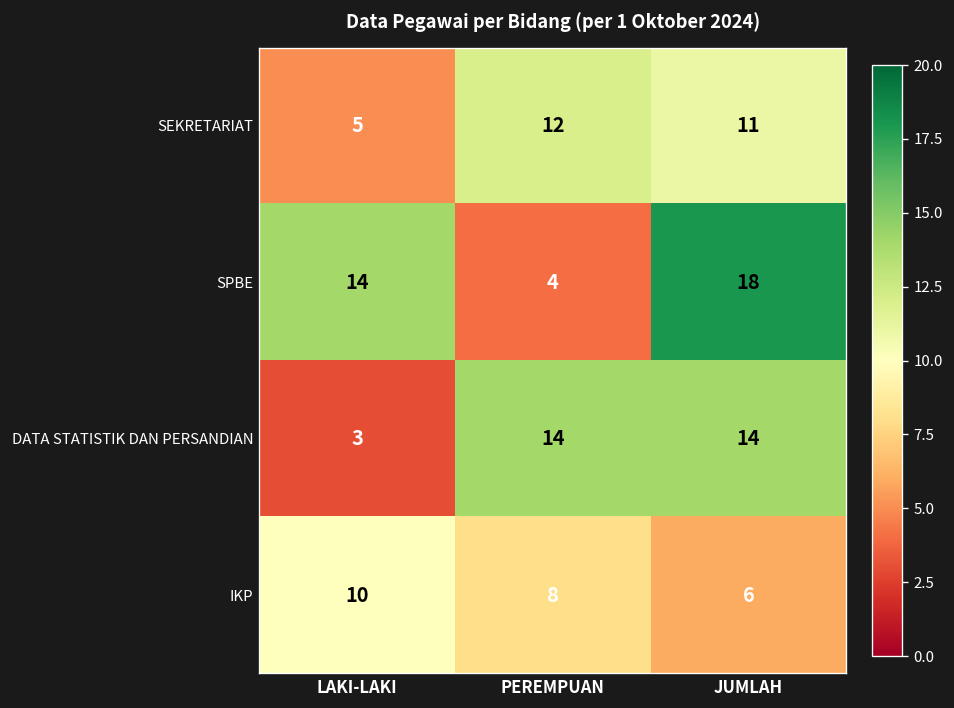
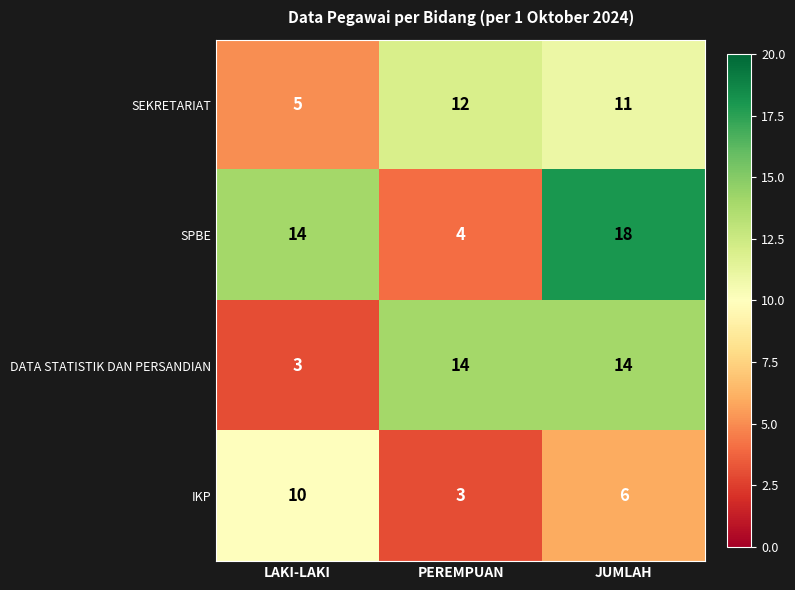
IKP, PEREMPUAN: 8 -> 3
